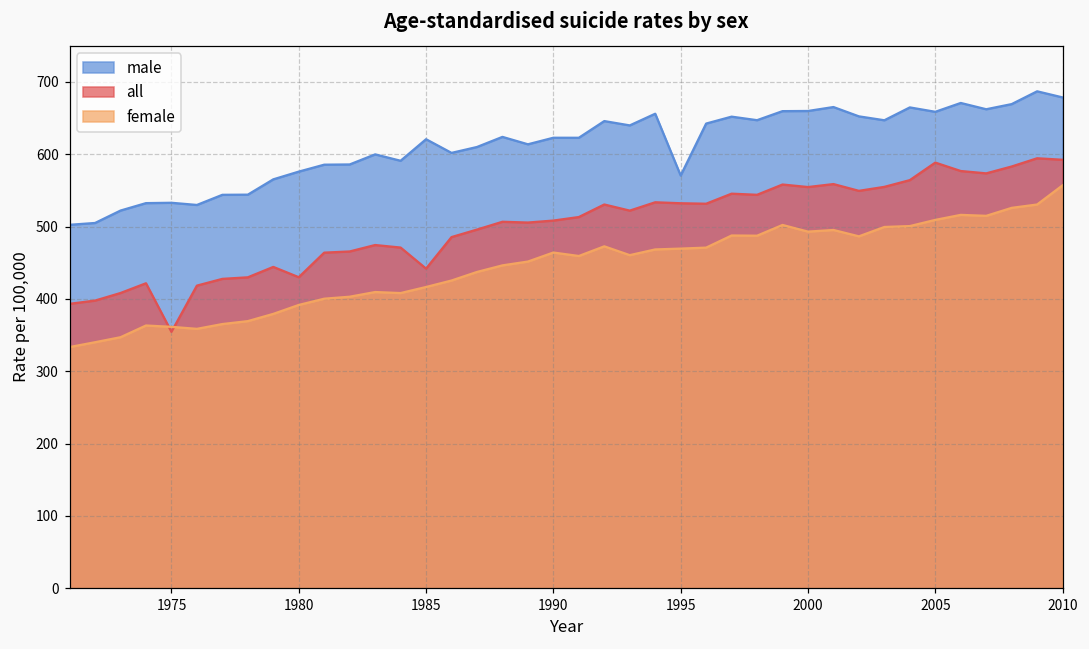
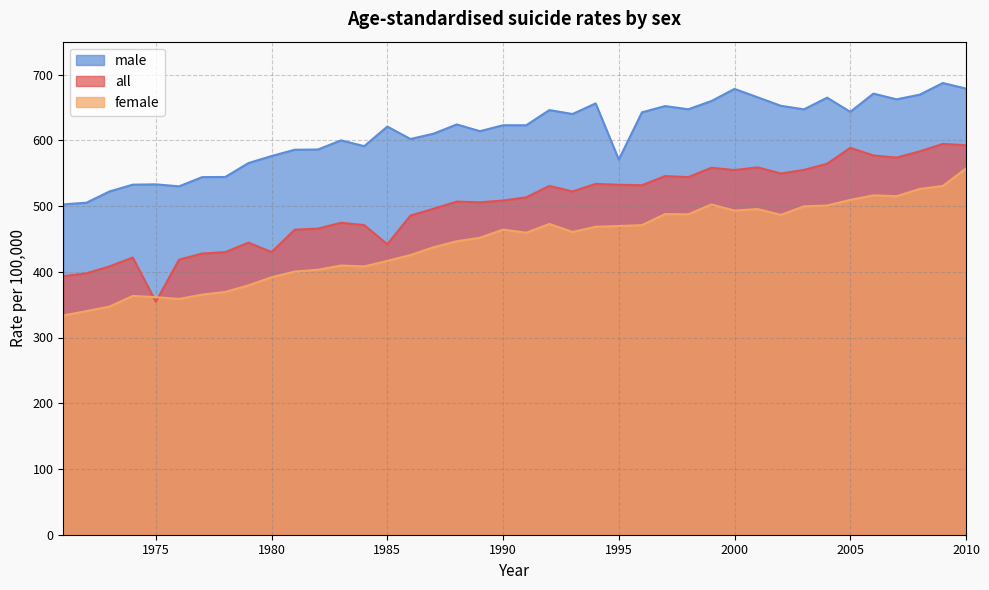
male, 2000: 660 -> 680
male, 2005: 660 -> 640
